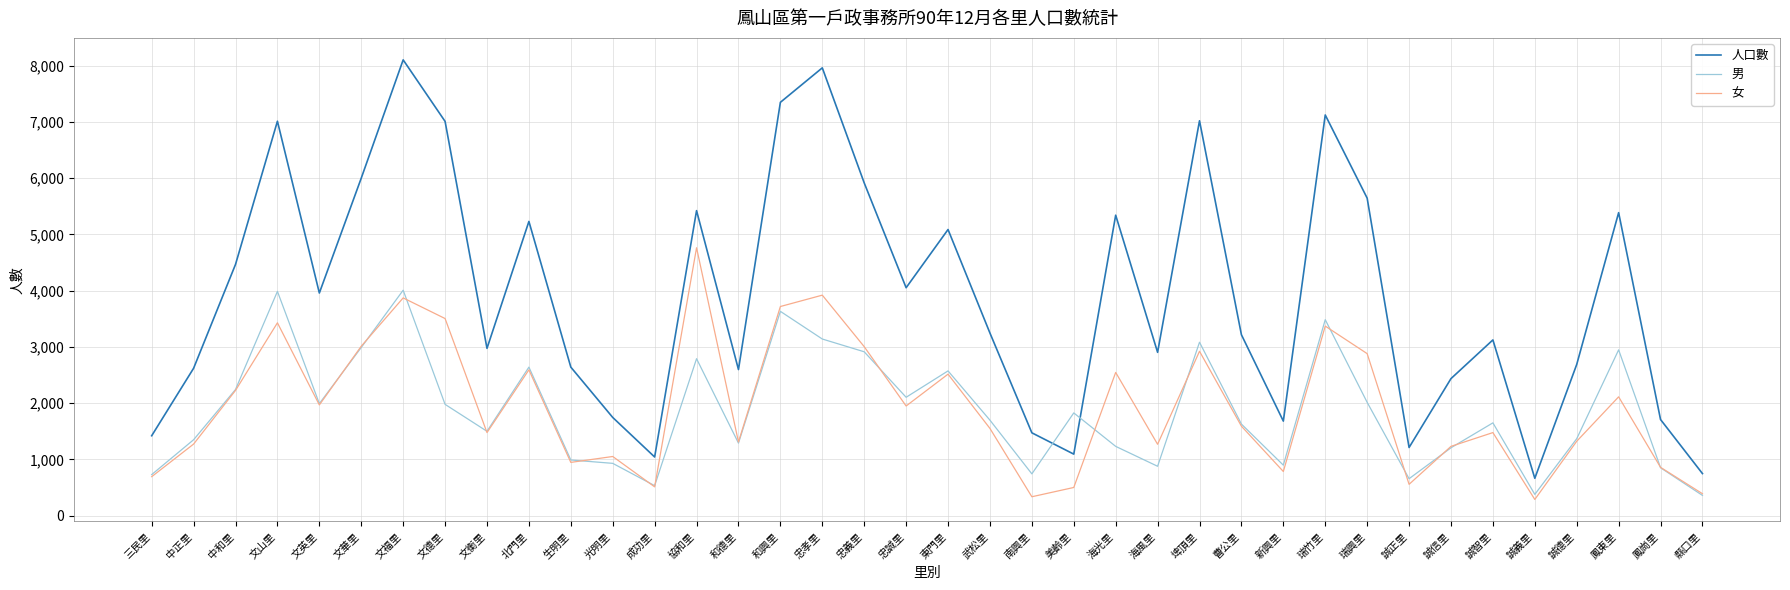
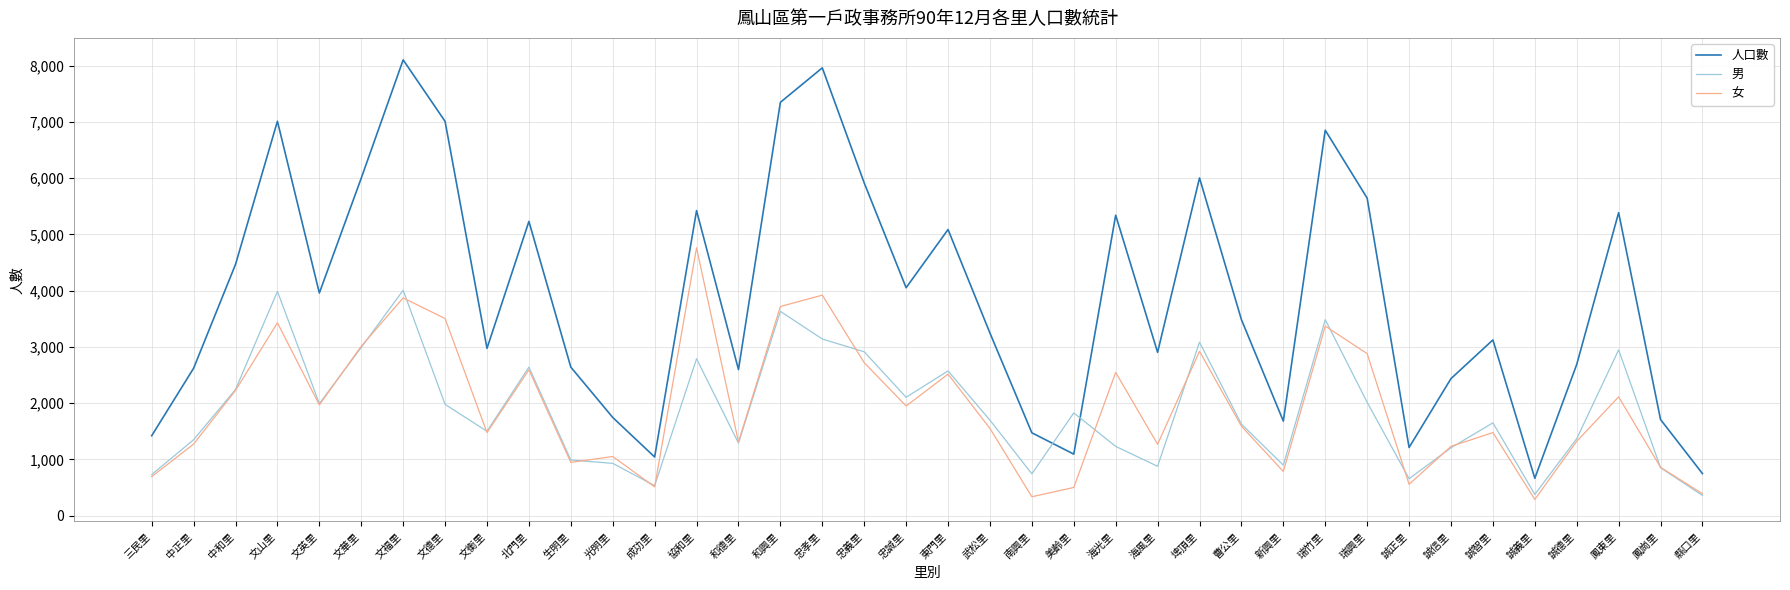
女, 忠義里: 3,000 -> 2,700
人口數, 埤頂里: 7,000 -> 6,000
人口數, 曹公里: 3,200 -> 3,500
人口數, 瑞竹里: 7,100 -> 6,900
